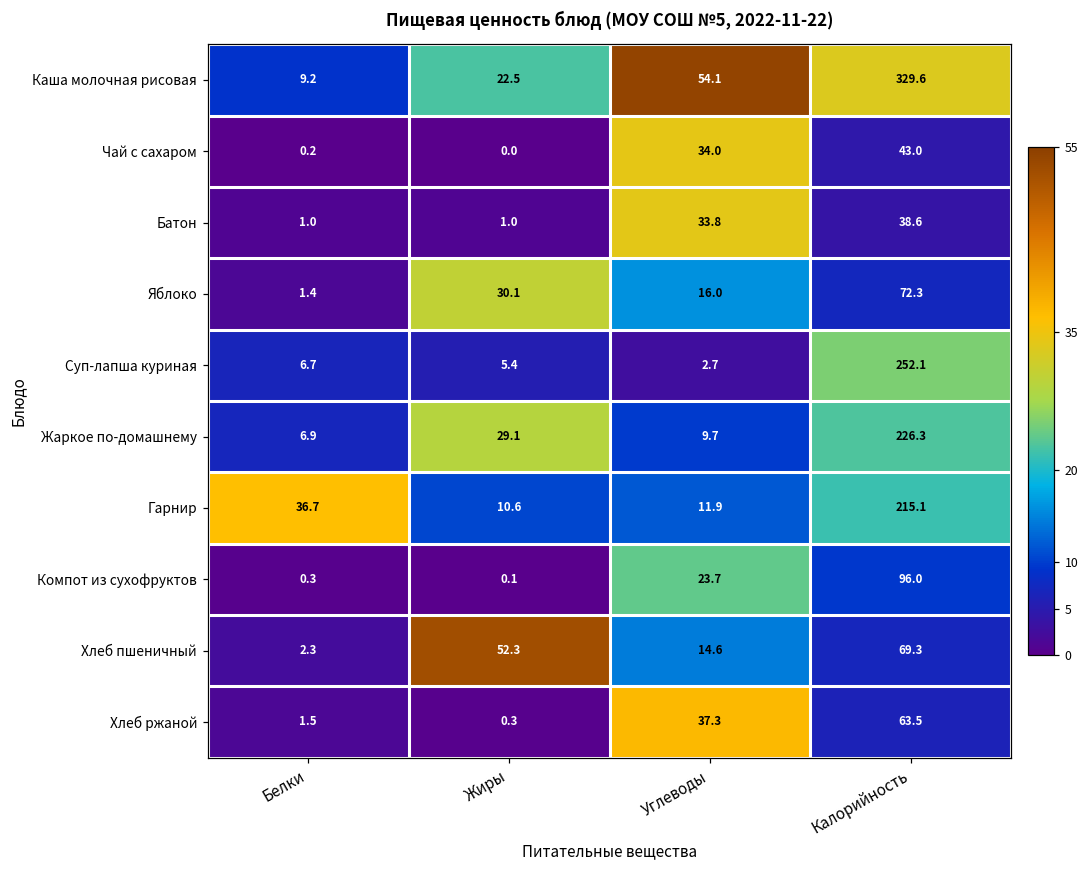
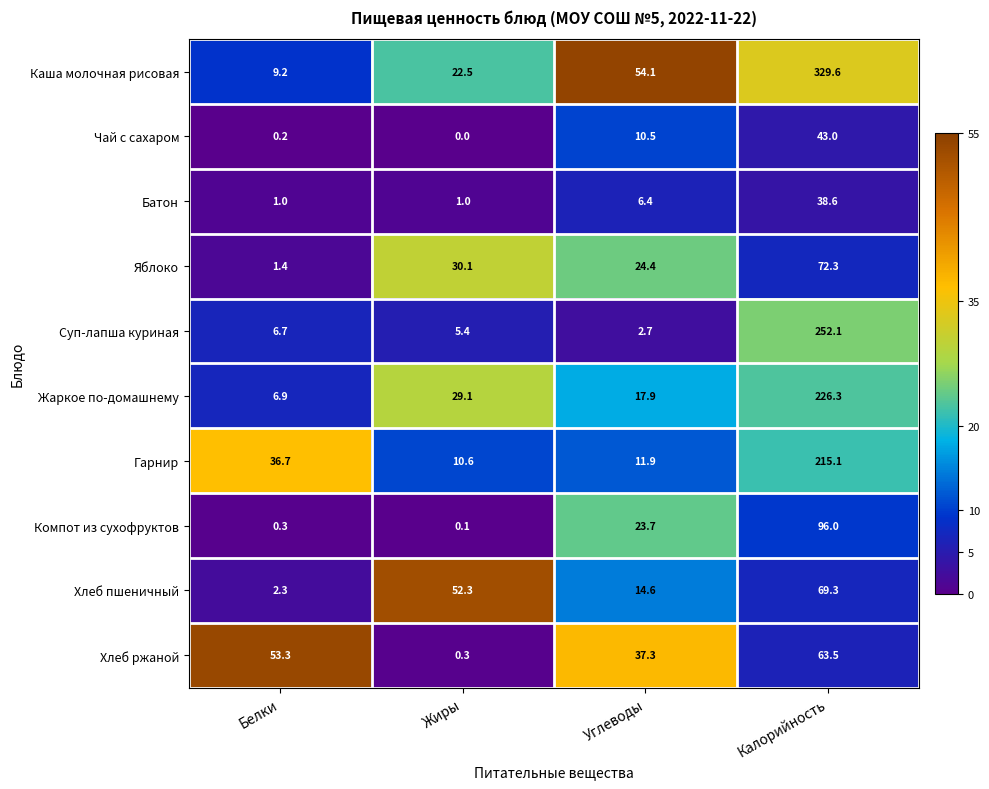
Чай с сахаром, Углеводы: 34.0 -> 10.5
Батон, Углеводы: 33.8 -> 6.4
Яблоко, Углеводы: 16.0 -> 24.4
Жаркое по-домашнему, Углеводы: 9.7 -> 17.9
Хлеб ржаной, Белки: 1.5 -> 53.3
